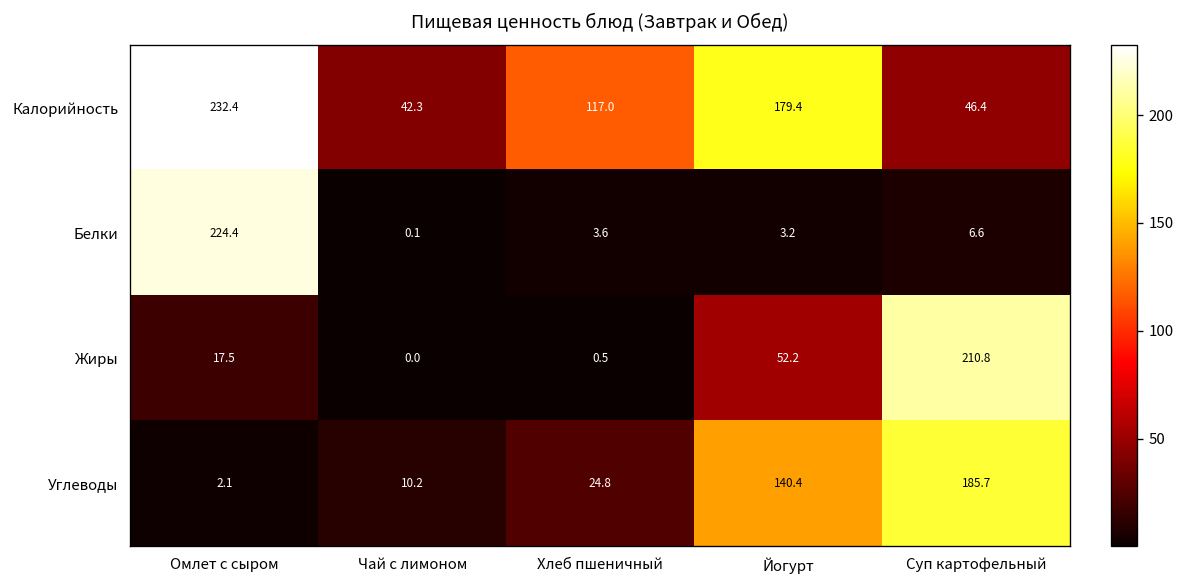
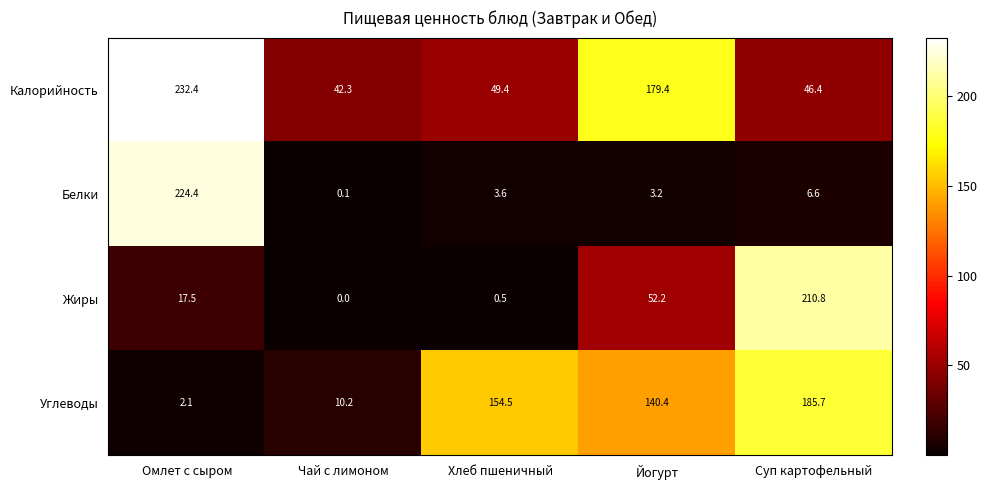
Калорийность, Хлеб пшеничный: 117.0 -> 49.4
Углеводы, Хлеб пшеничный: 24.8 -> 154.5
